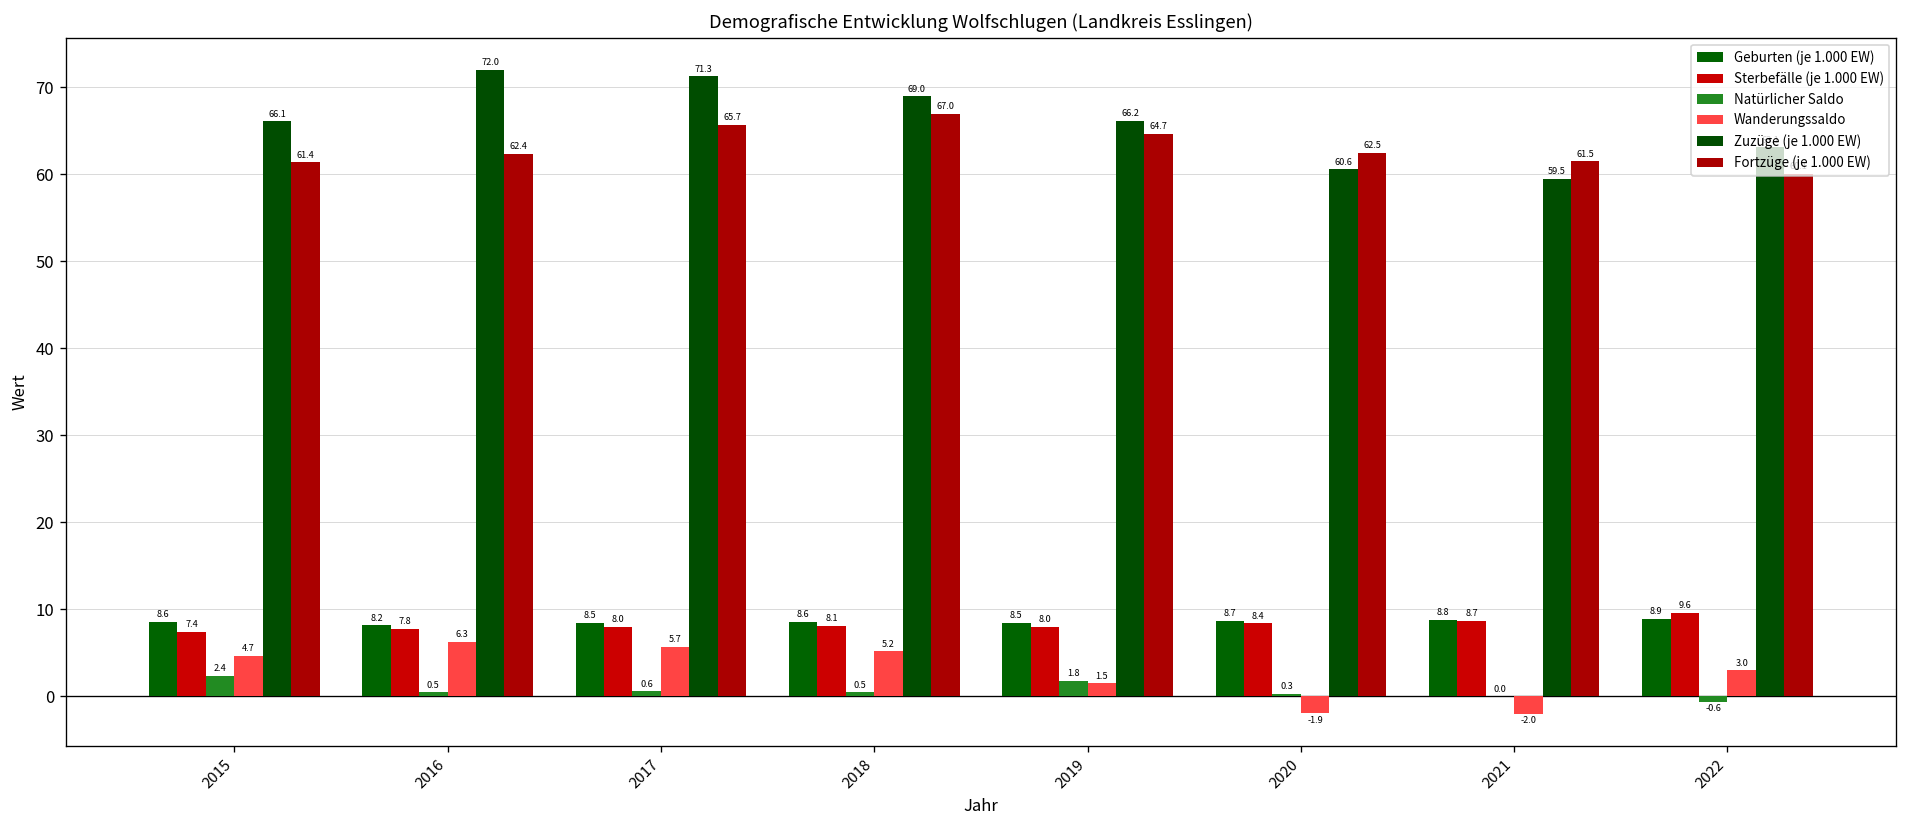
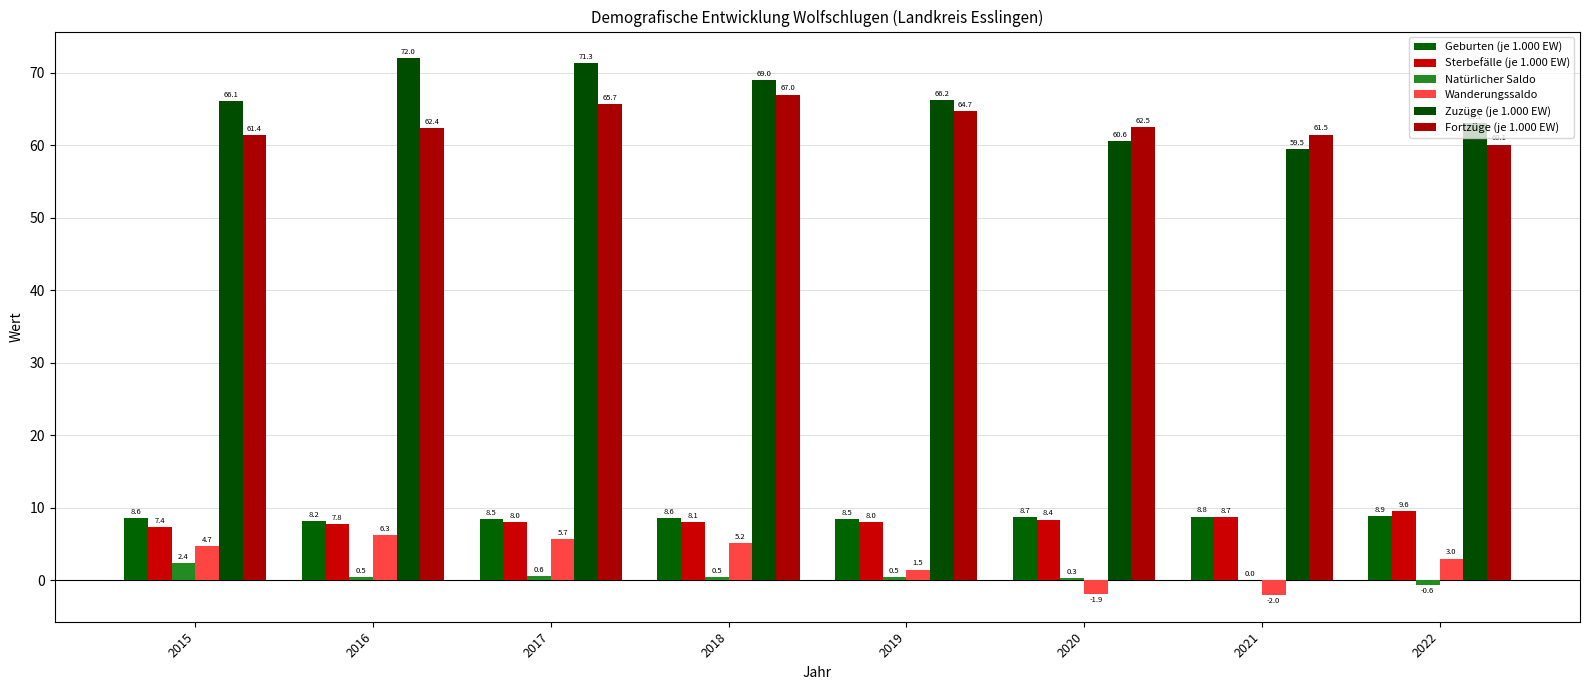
Natürlicher Saldo, 2019: 1.8 -> 0.5
